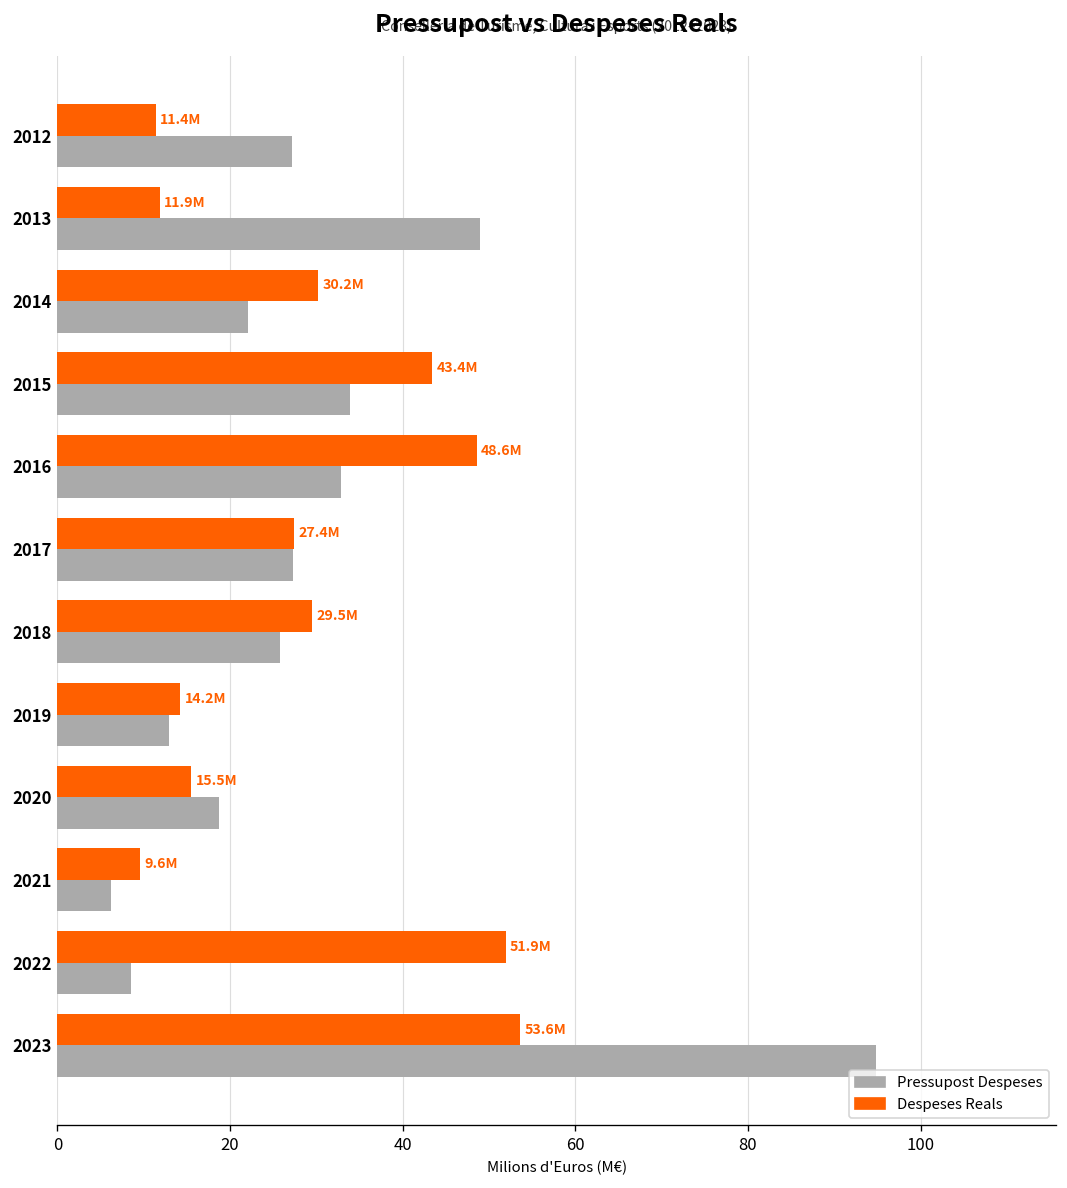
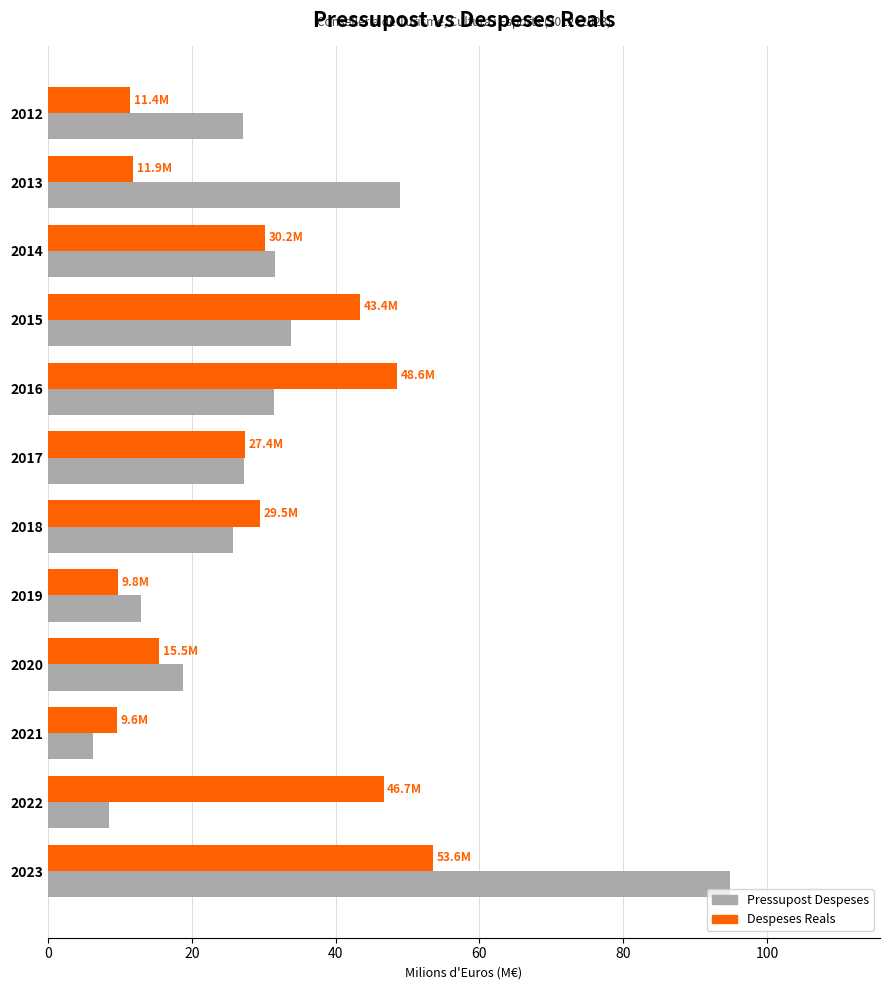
Pressupost Despeses, 2014: 22 -> 32
Pressupost Despeses, 2016: 33 -> 31
Despeses Reals, 2019: 14.2M -> 9.8M
Despeses Reals, 2022: 51.9M -> 46.7M
